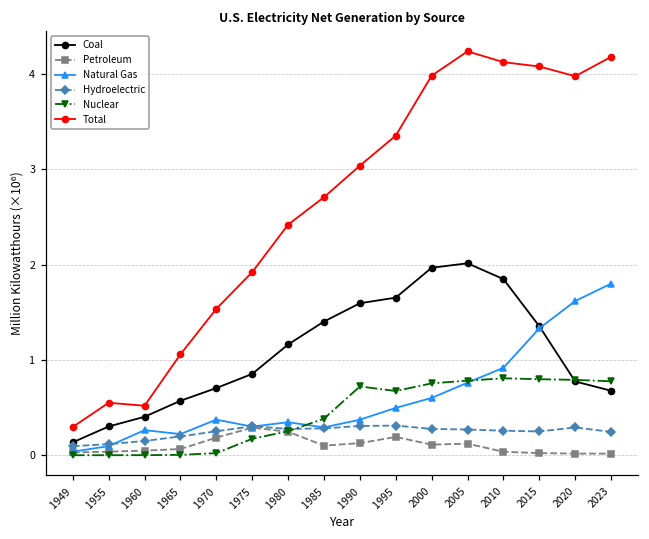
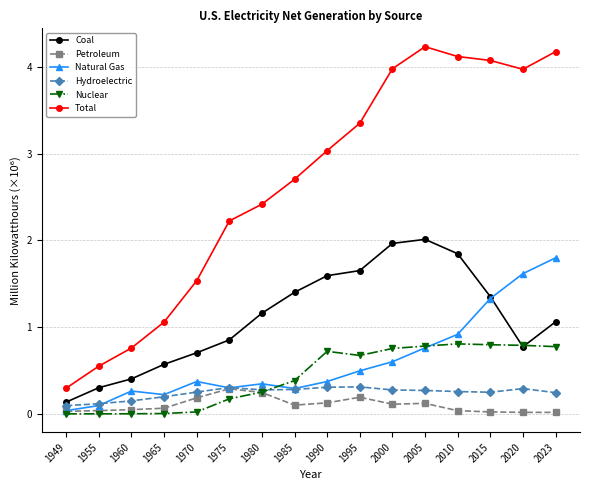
Total, 1960: 0.5 -> 0.8
Total, 1975: 1.9 -> 2.2
Coal, 2023: 0.7 -> 1.1
